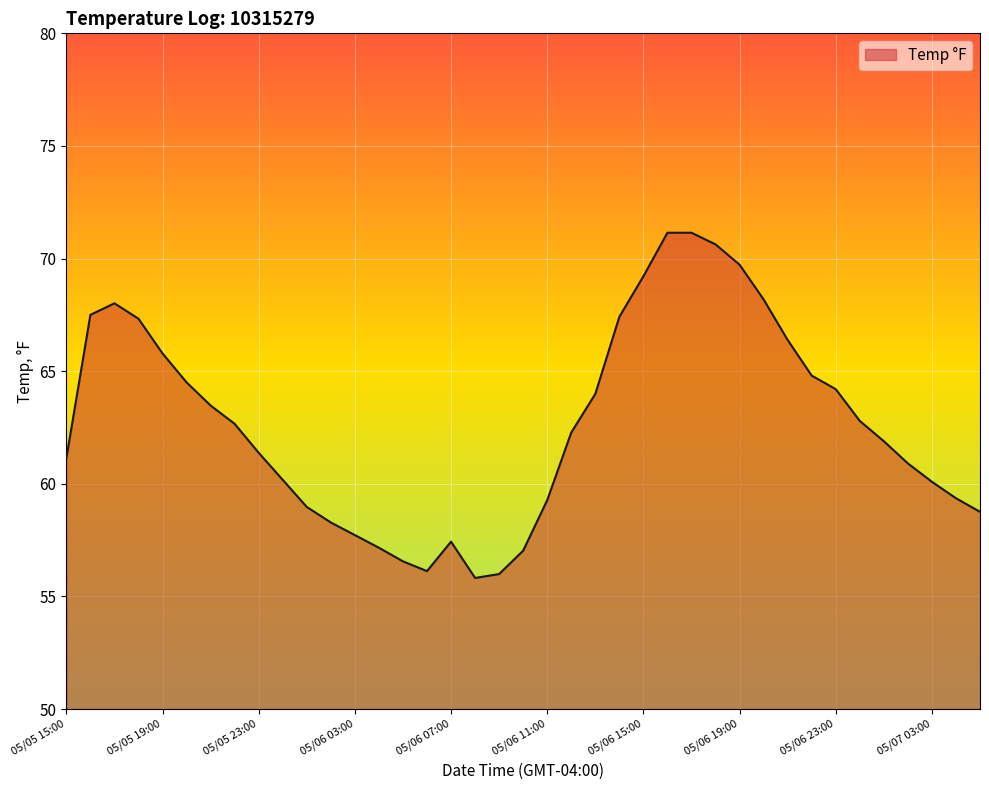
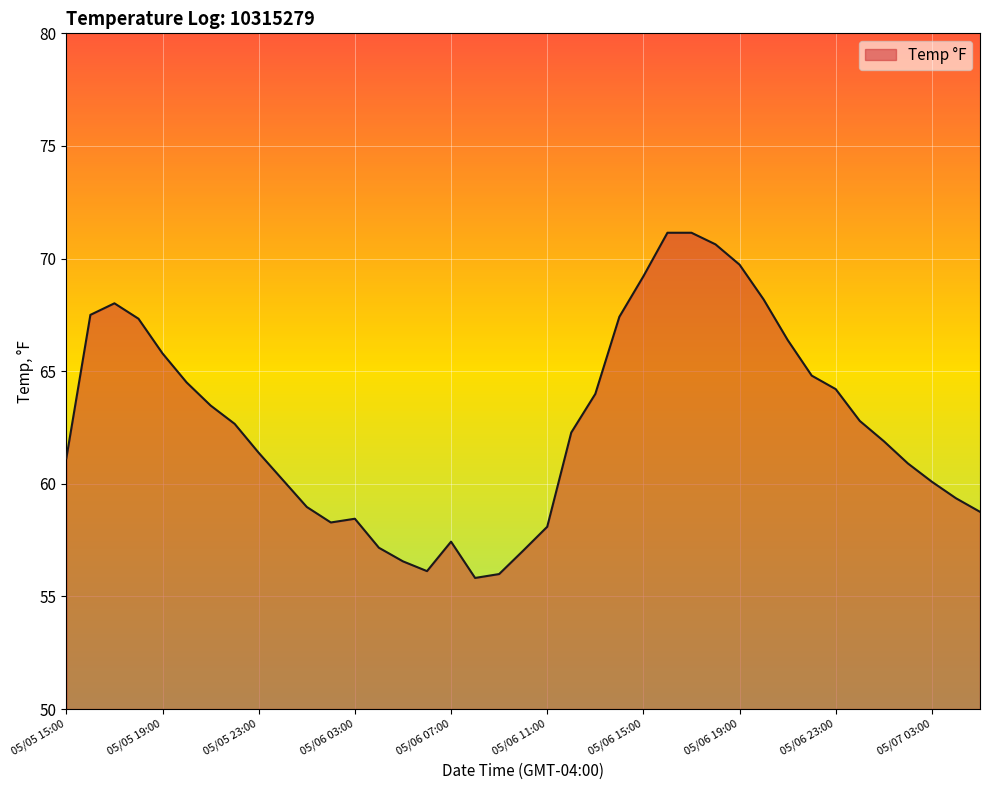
05/06 03:00: 57.7 -> 58.4
05/06 11:00: 59.3 -> 58.1
